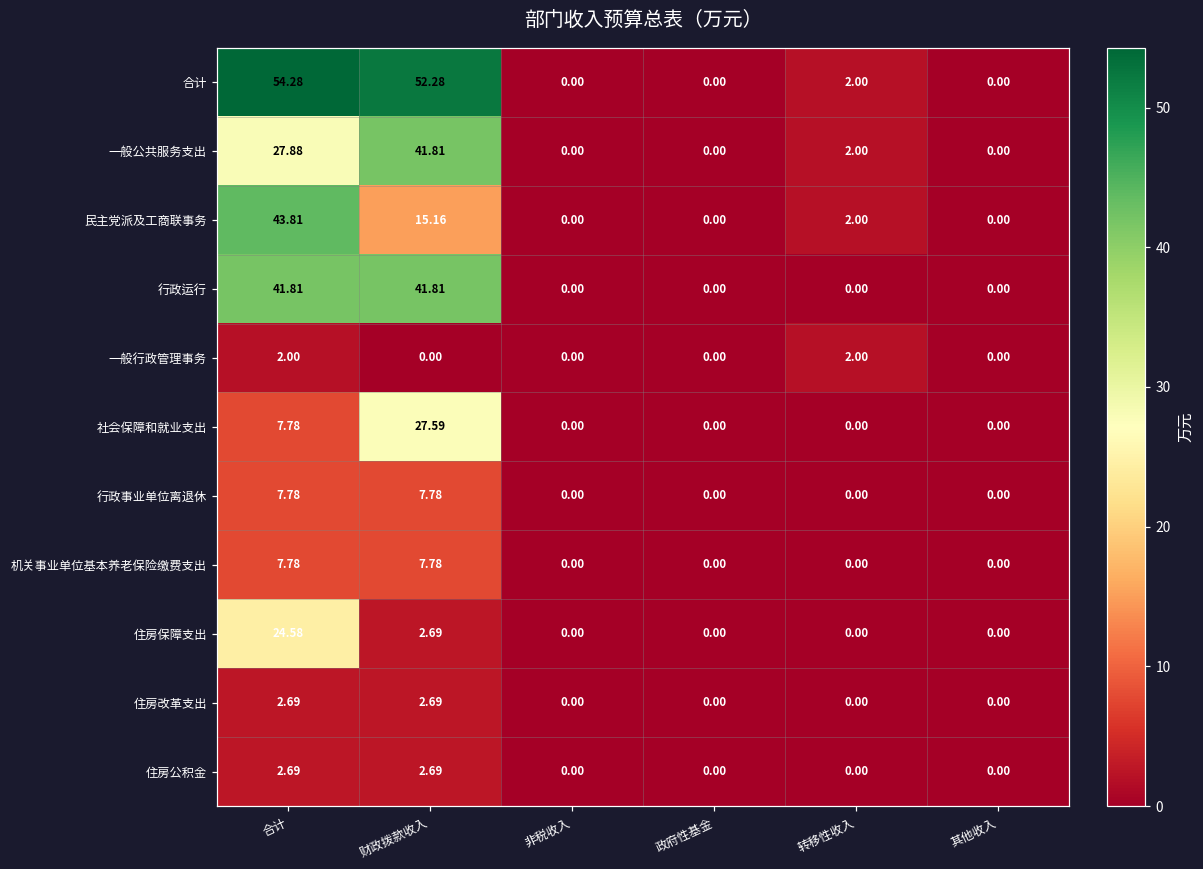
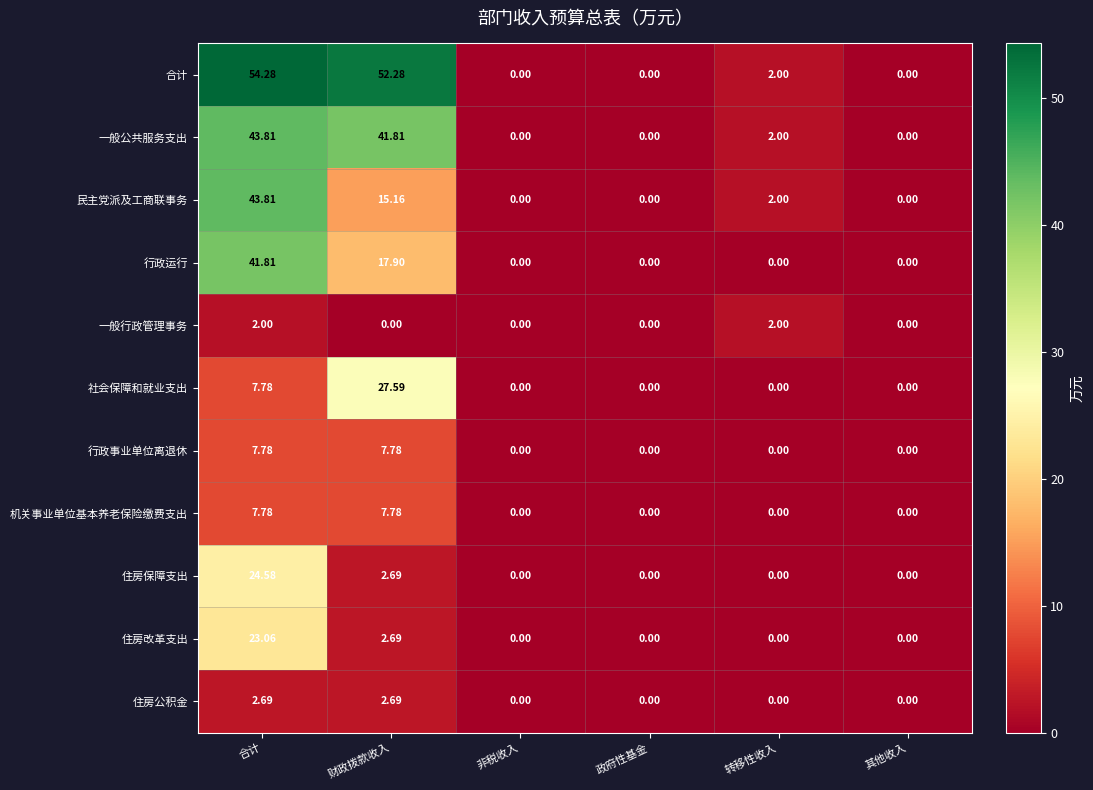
一般公共服务支出, 合计: 27.88 -> 43.81
行政运行, 财政拨款收入: 41.81 -> 17.90
住房改革支出, 合计: 2.69 -> 23.06
